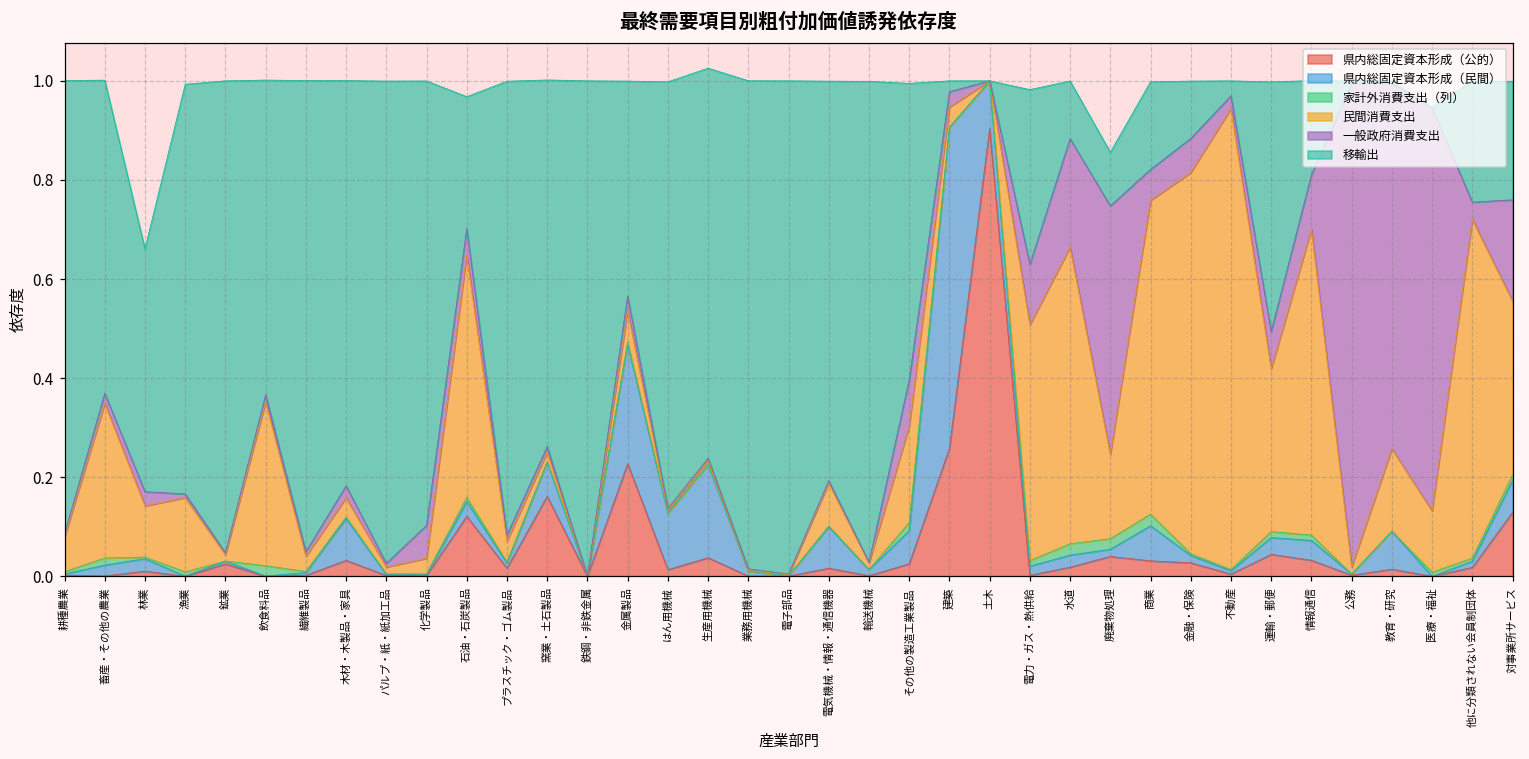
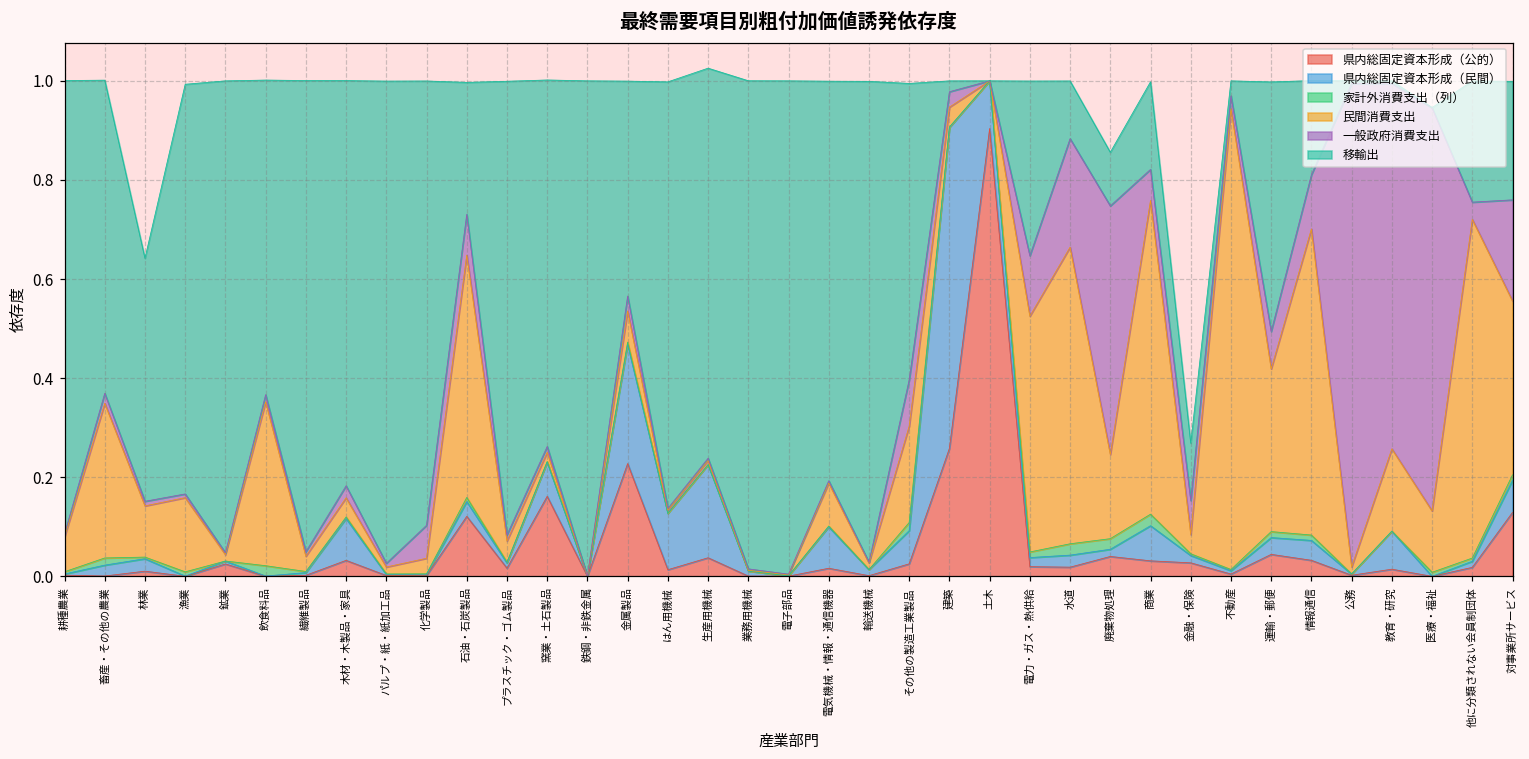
一般政府消費支出, 林業: 0.03 -> 0.01
一般政府消費支出, 石油・石炭製品: 0.05 -> 0.08
県内総固定資本形成（公的）, 電力・ガス・熱供給: 0.00 -> 0.02
民間消費支出, 金融・保険: 0.77 -> 0.04
